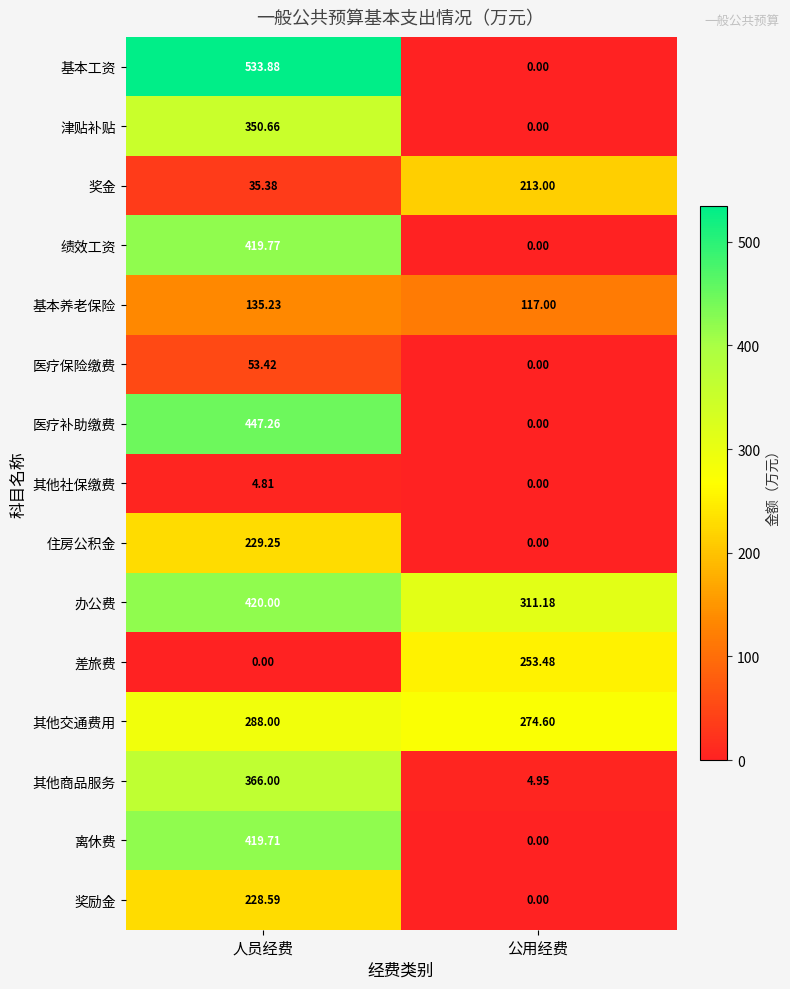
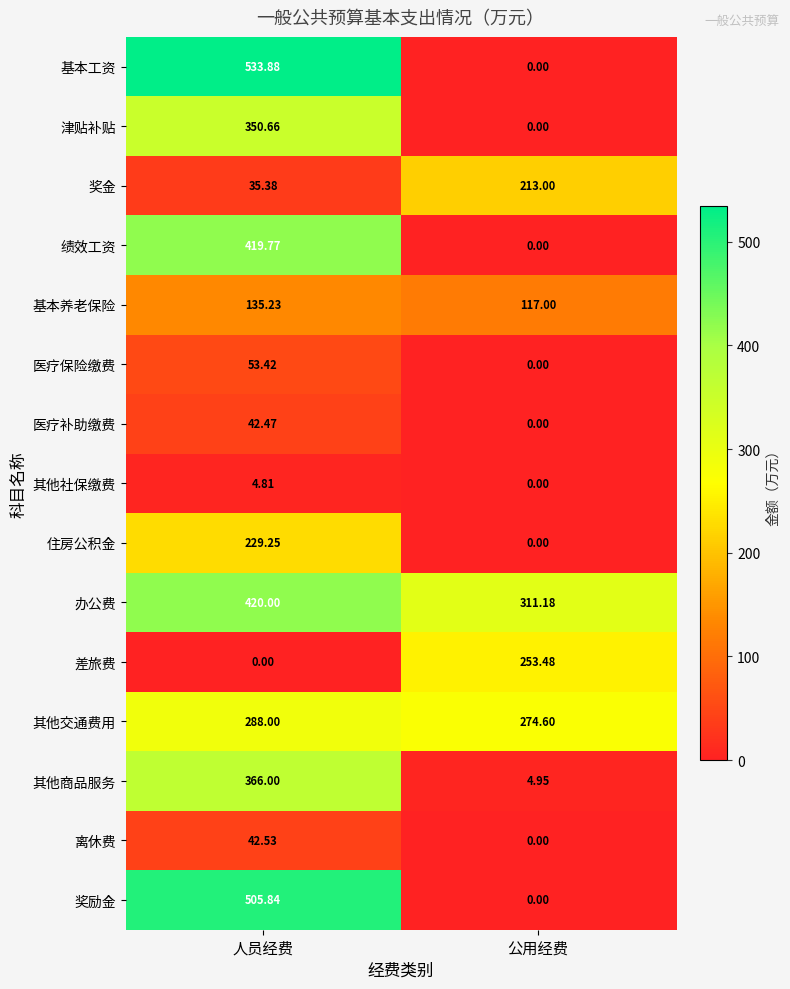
医疗补助缴费, 人员经费: 447.26 -> 42.47
离休费, 人员经费: 419.71 -> 42.53
奖励金, 人员经费: 228.59 -> 505.84
